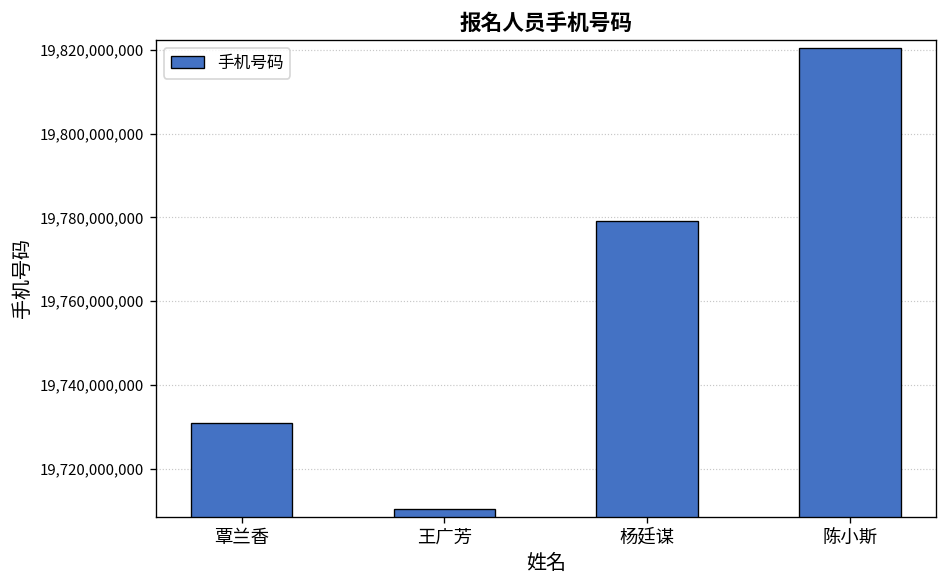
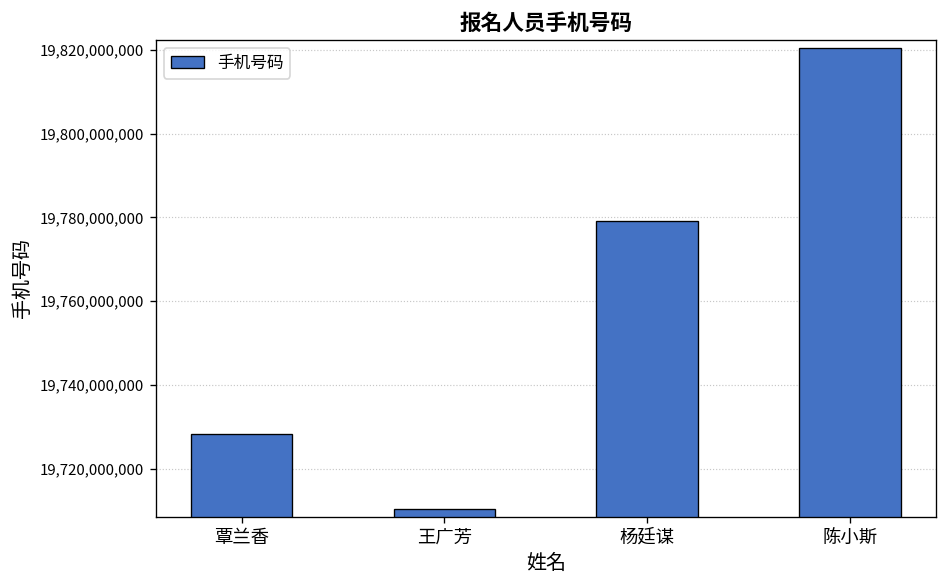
覃兰香: 19,731,000,000 -> 19,728,000,000
